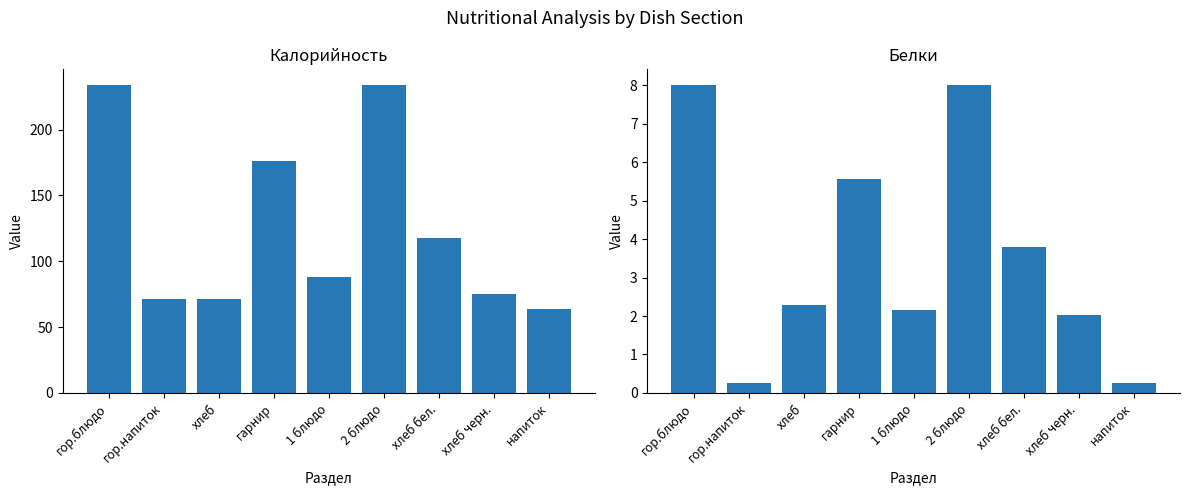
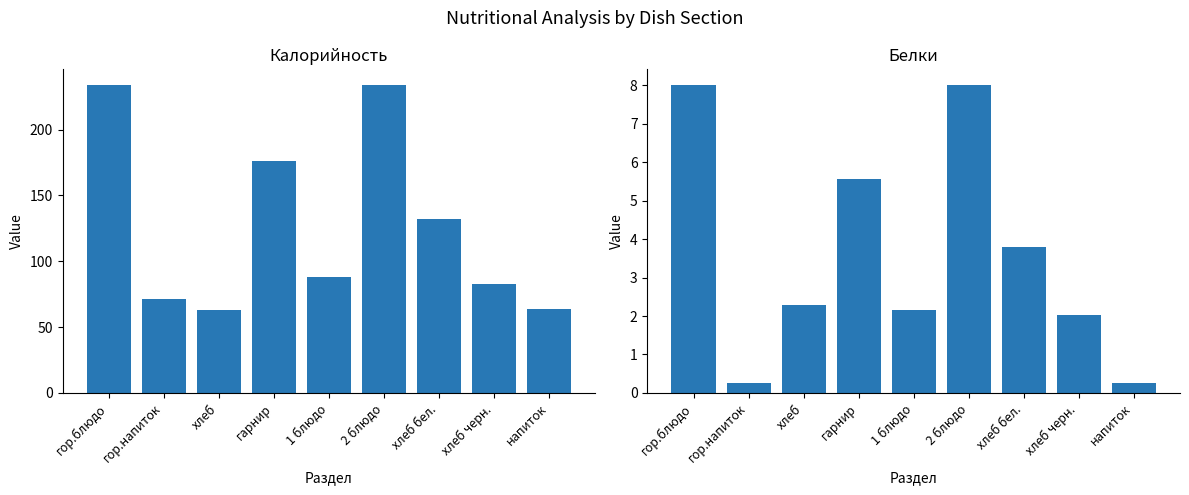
Калорийность, хлеб: 71 -> 63
Калорийность, хлеб бел.: 118 -> 132
Калорийность, хлеб черн.: 75 -> 83
